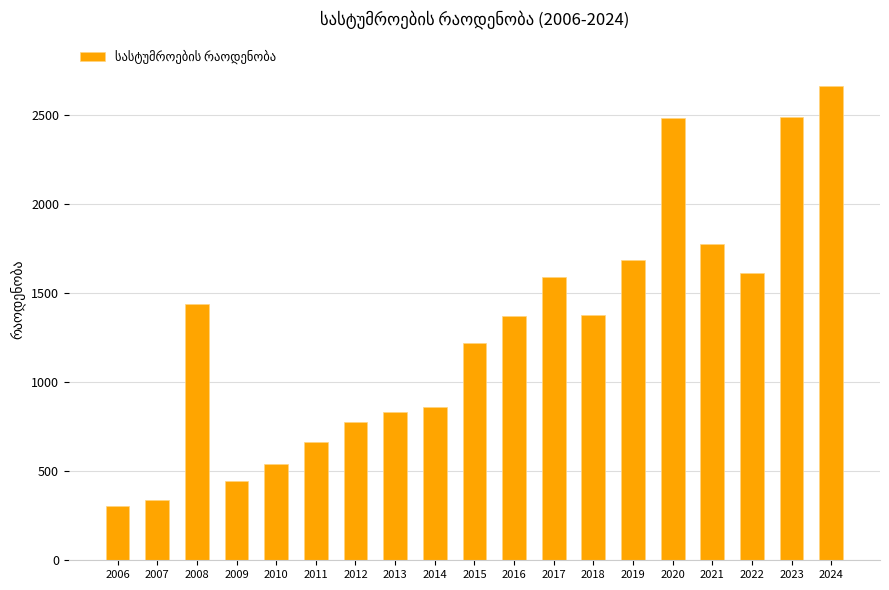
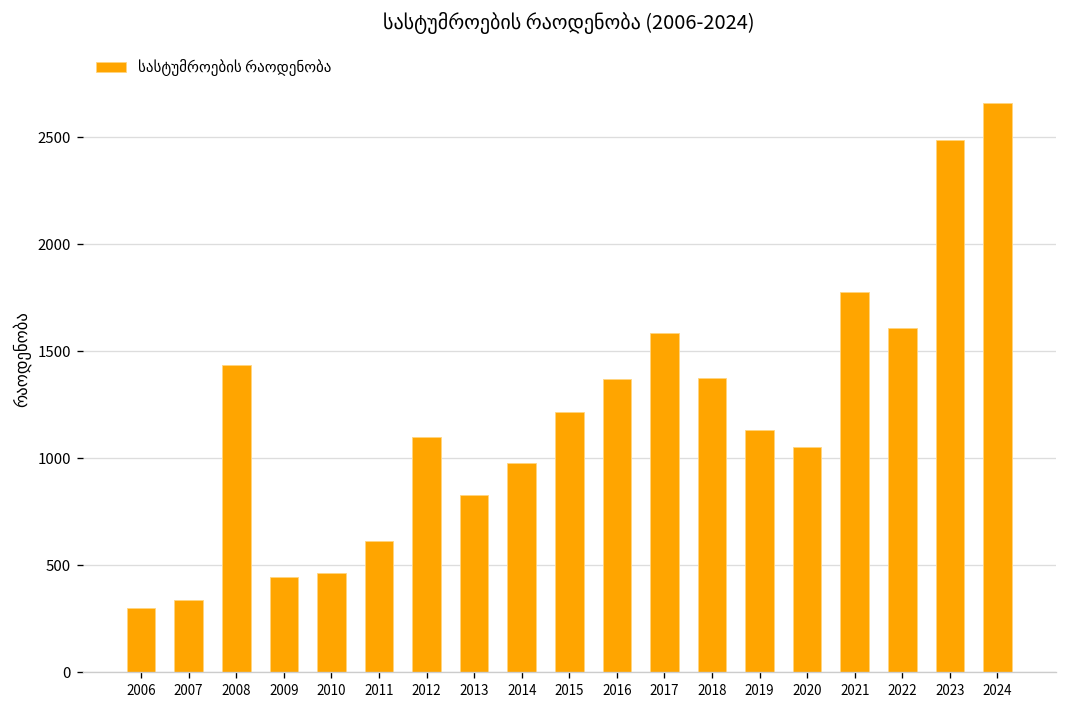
2010: 540 -> 460
2011: 660 -> 620
2012: 780 -> 1100
2014: 860 -> 980
2019: 1680 -> 1130
2020: 2480 -> 1050
